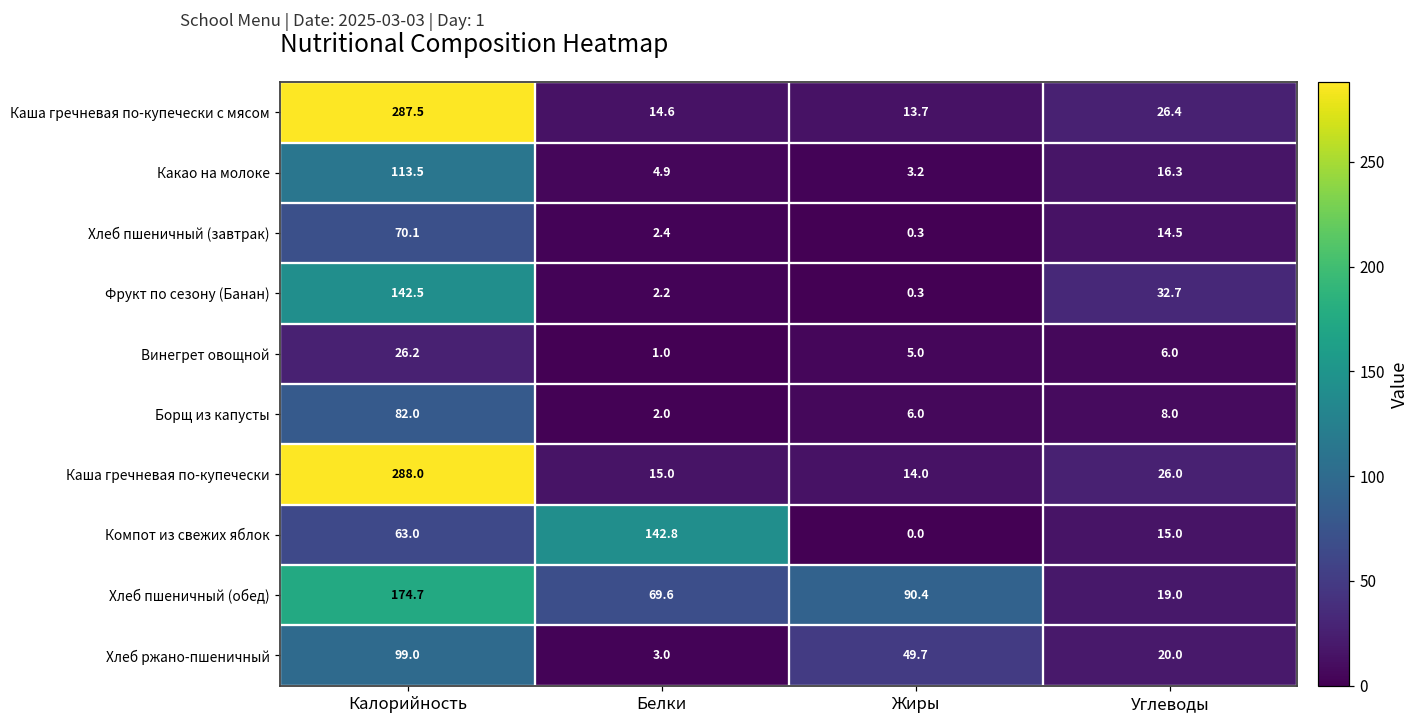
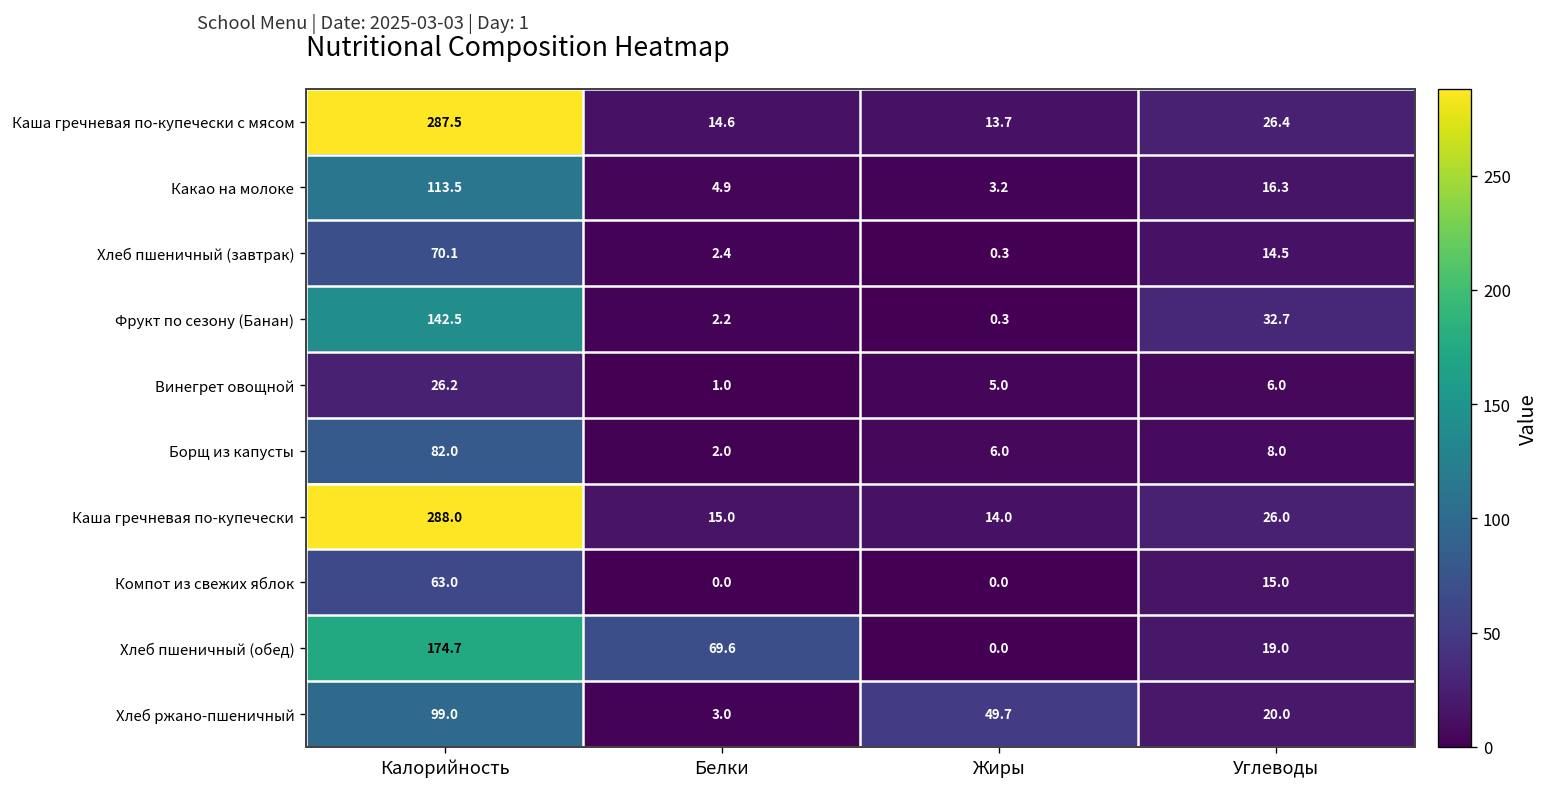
Компот из свежих яблок, Белки: 142.8 -> 0.0
Хлеб пшеничный (обед), Жиры: 90.4 -> 0.0
